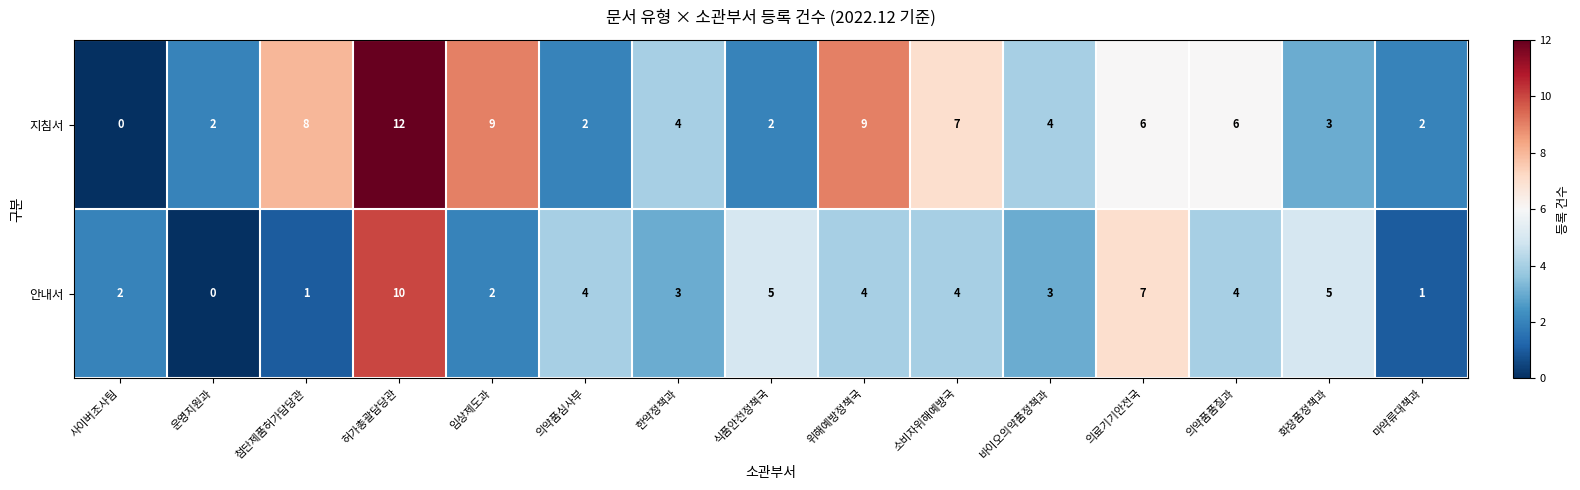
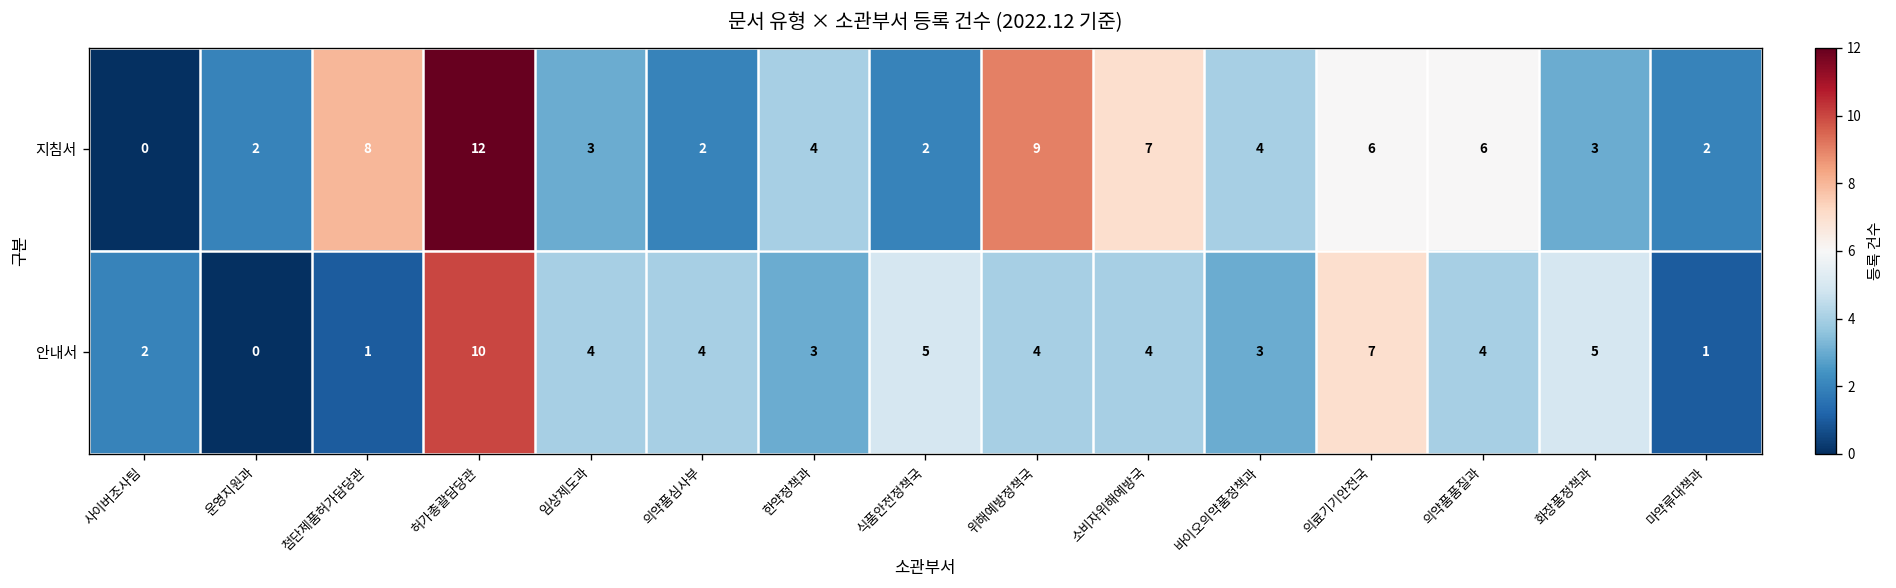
지침서, 임상제도과: 9 -> 3
안내서, 임상제도과: 2 -> 4
